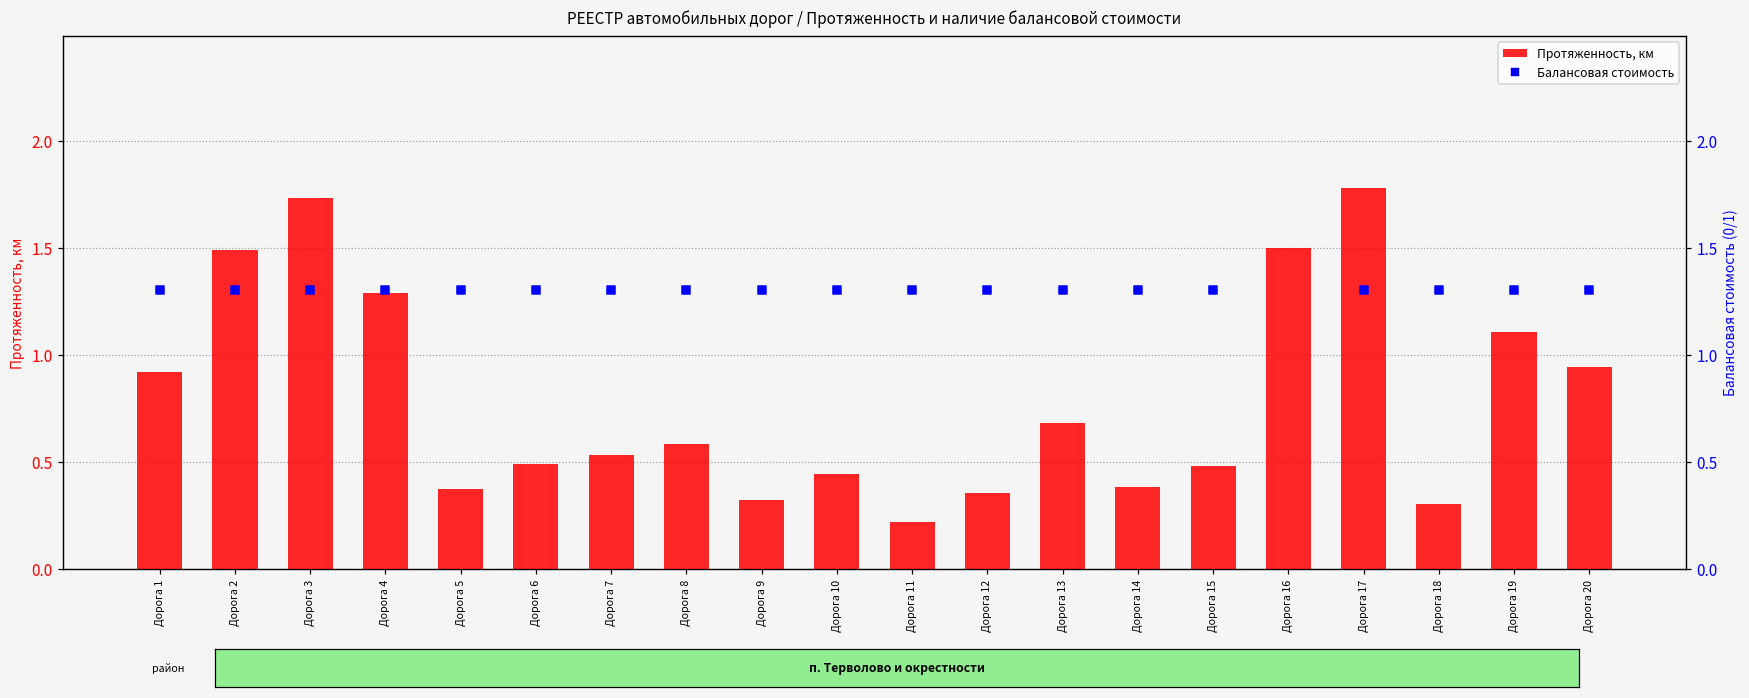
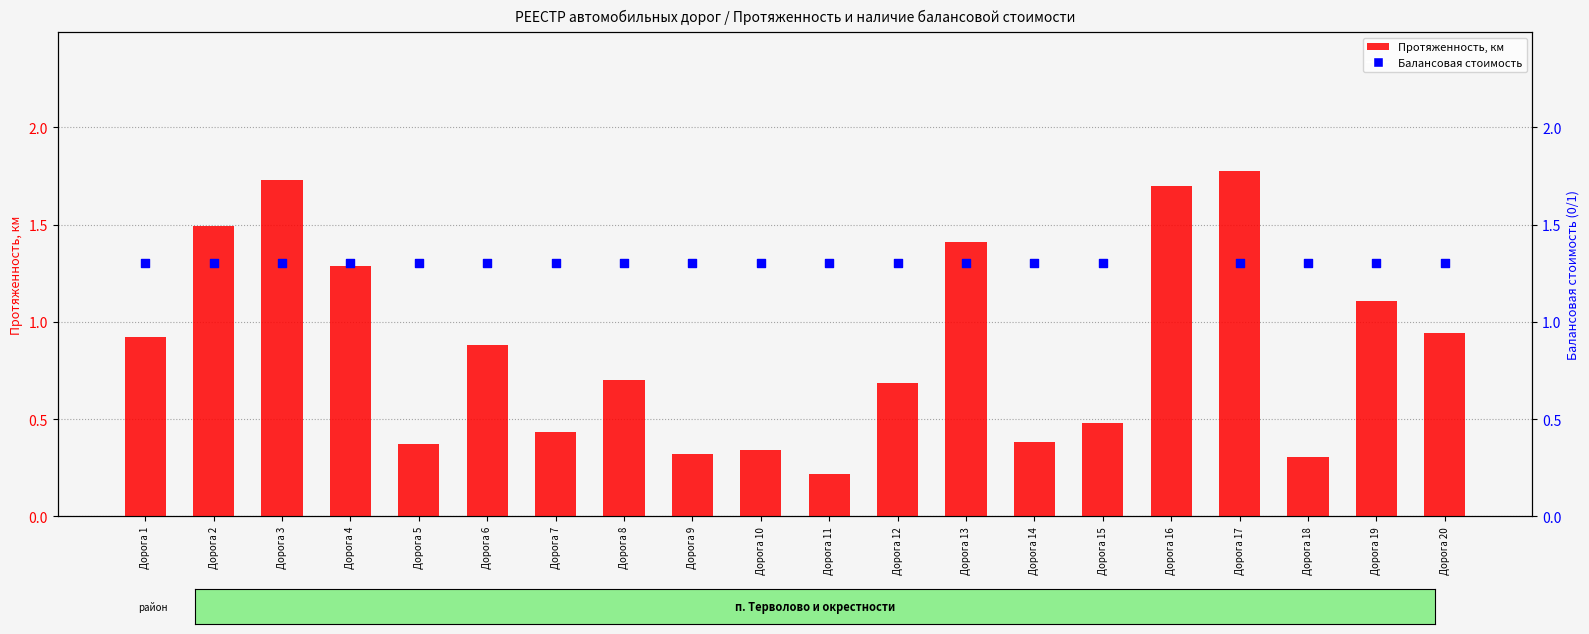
Протяженность, км, Дорога 6: 0.49 -> 0.88
Протяженность, км, Дорога 7: 0.53 -> 0.43
Протяженность, км, Дорога 8: 0.58 -> 0.70
Протяженность, км, Дорога 10: 0.44 -> 0.34
Протяженность, км, Дорога 12: 0.35 -> 0.69
Протяженность, км, Дорога 13: 0.68 -> 1.41
Протяженность, км, Дорога 16: 1.5 -> 1.7
